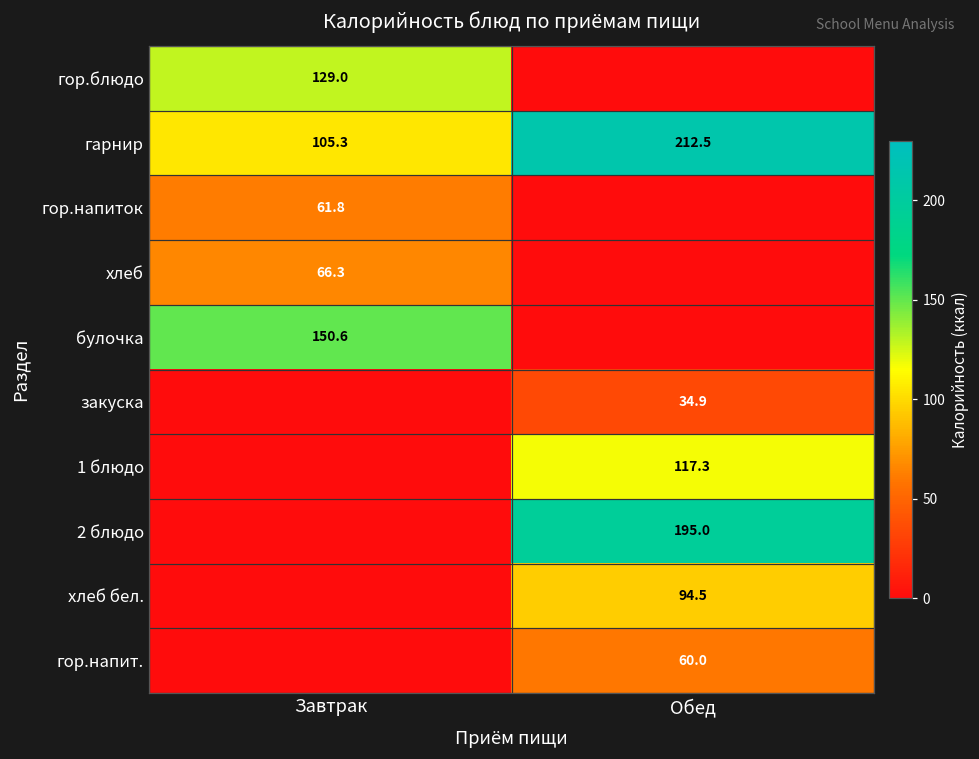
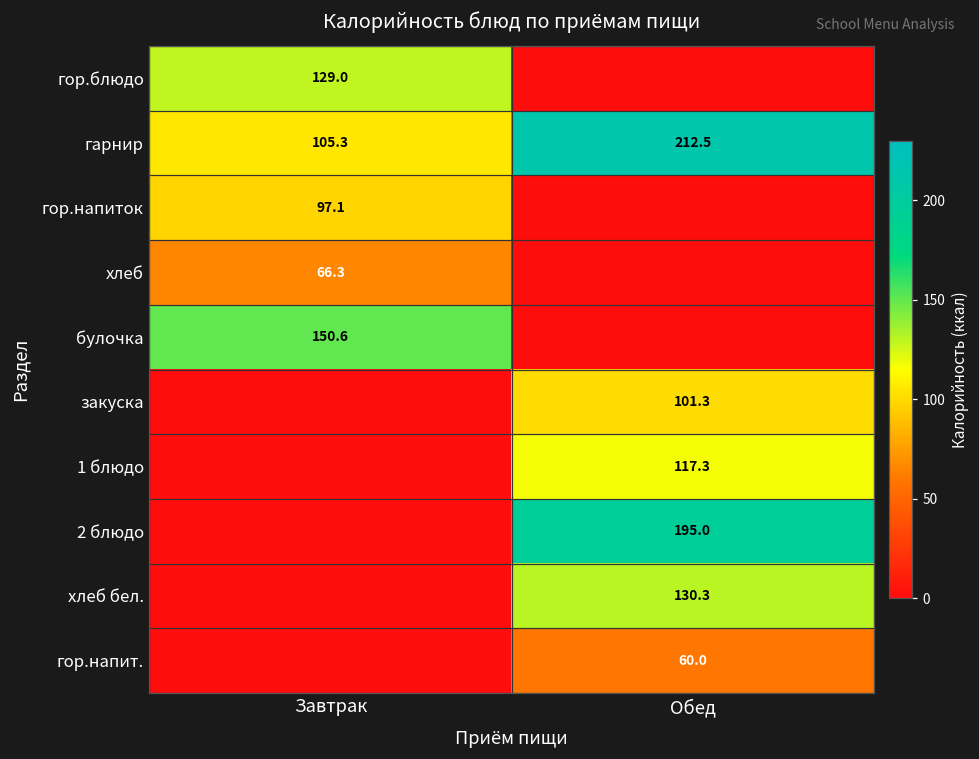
гор.напиток, Завтрак: 61.8 -> 97.1
закуска, Обед: 34.9 -> 101.3
хлеб бел., Обед: 94.5 -> 130.3
